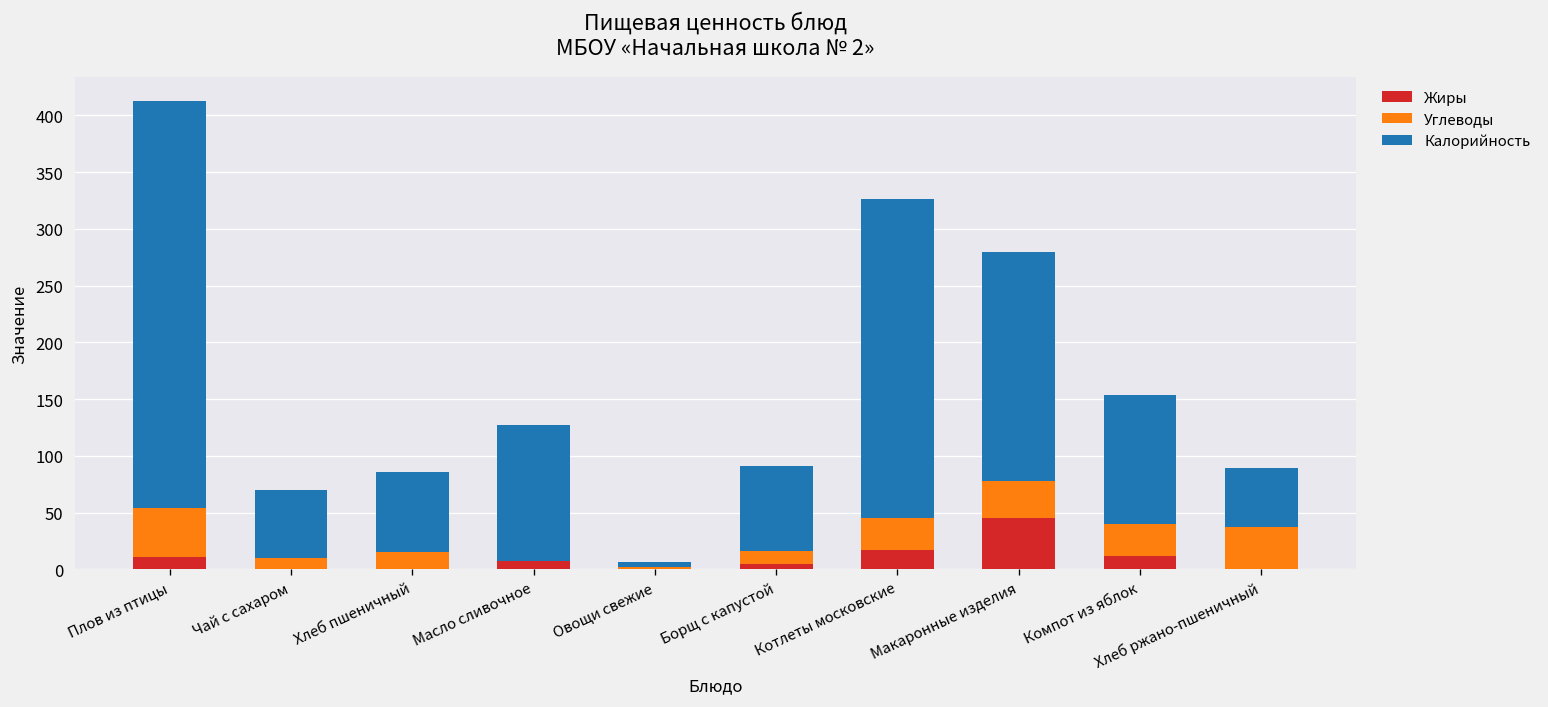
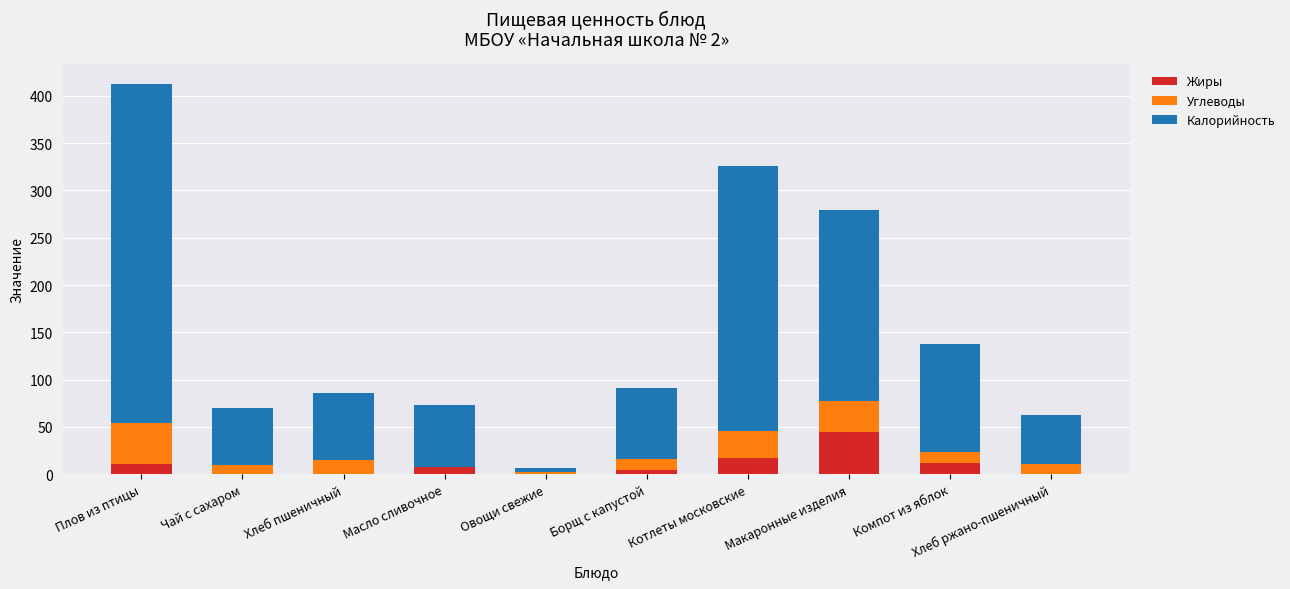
Калорийность, Масло сливочное: 120 -> 70
Углеводы, Компот из яблок: 30 -> 10
Углеводы, Хлеб ржано-пшеничный: 40 -> 10
